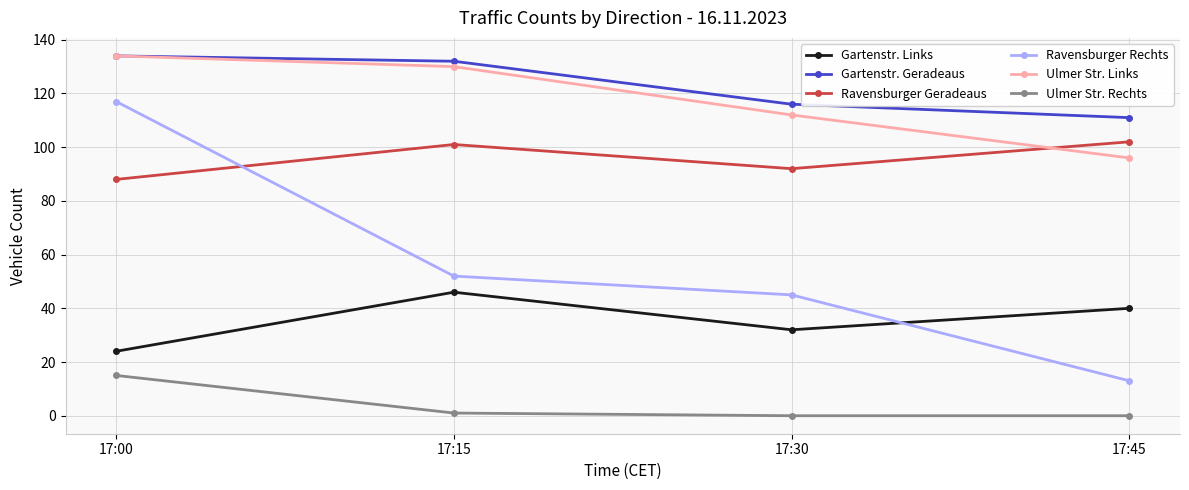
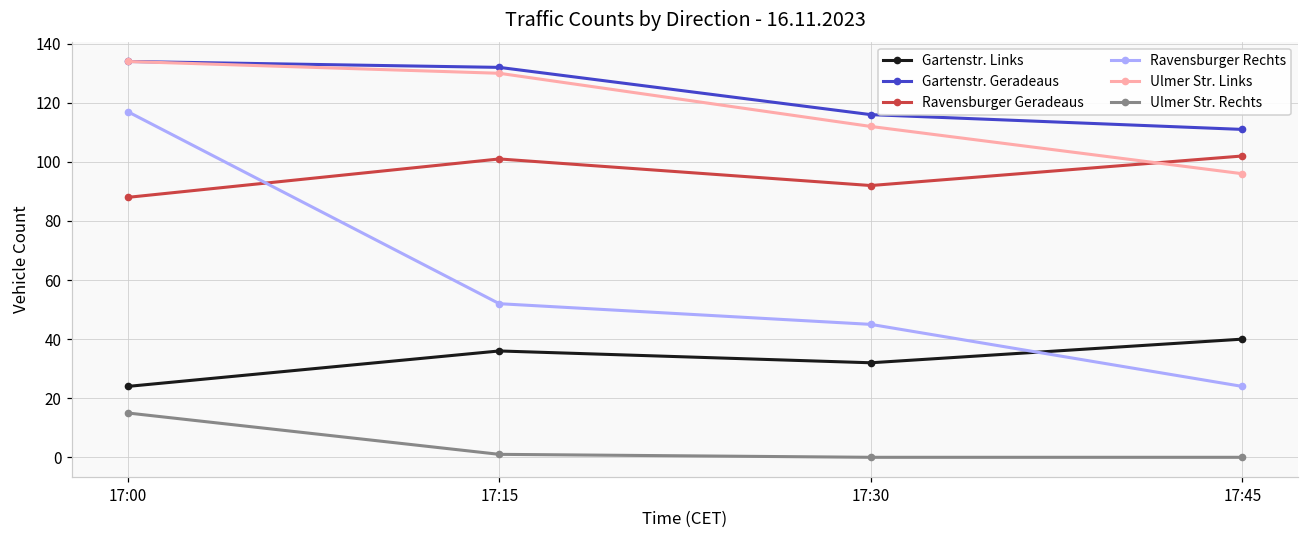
Gartenstr. Links, 17:15: 46 -> 36
Ravensburger Rechts, 17:45: 13 -> 24
